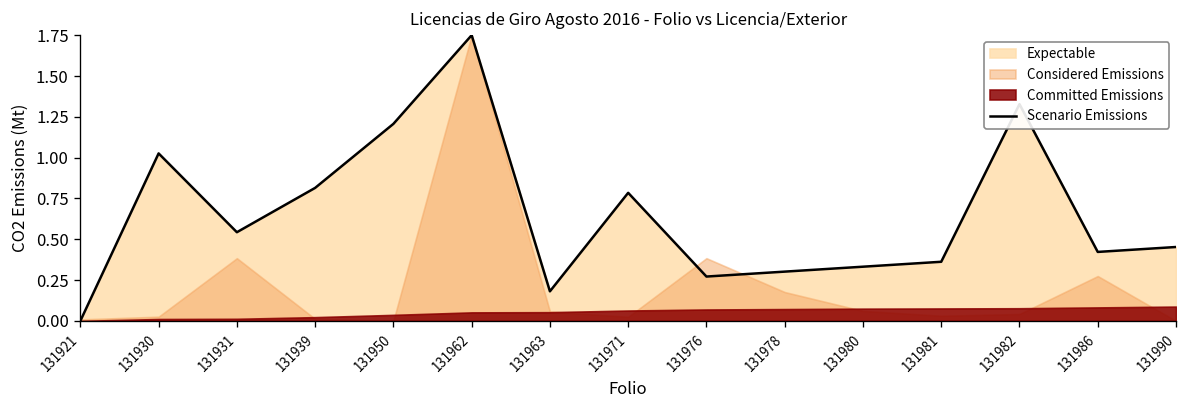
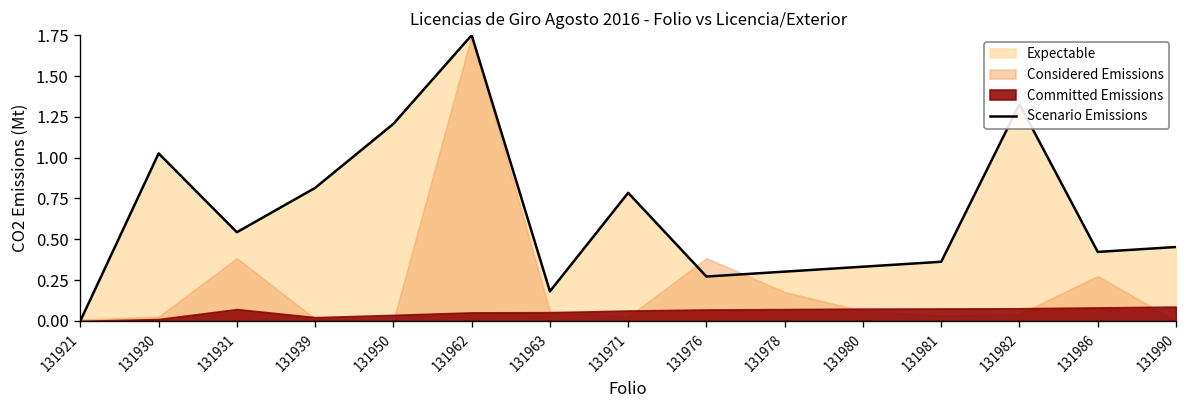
Committed Emissions, 131931: 0.01 -> 0.07
